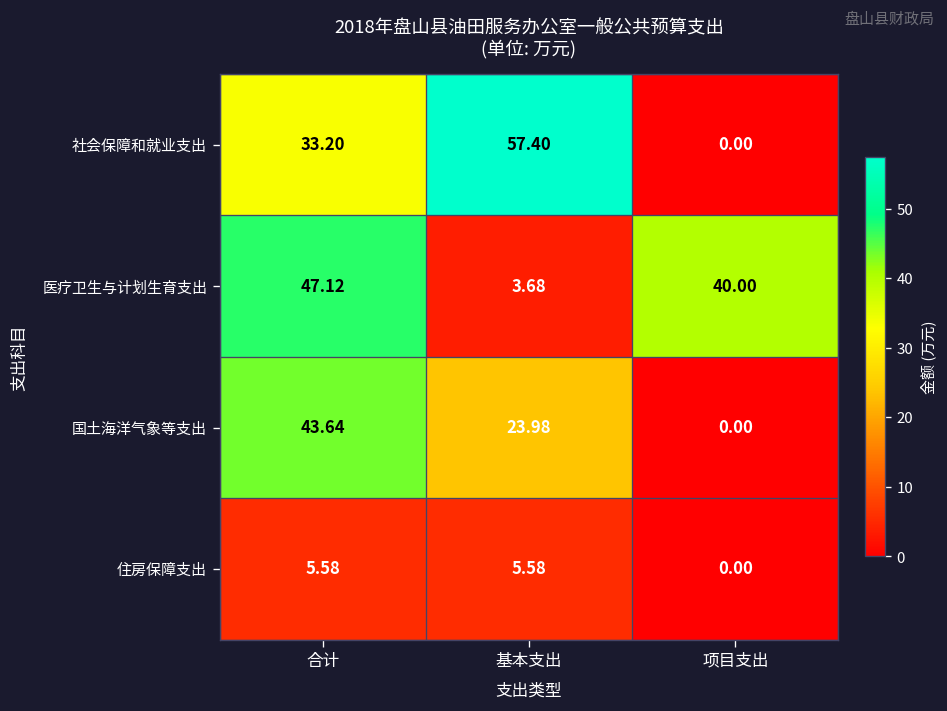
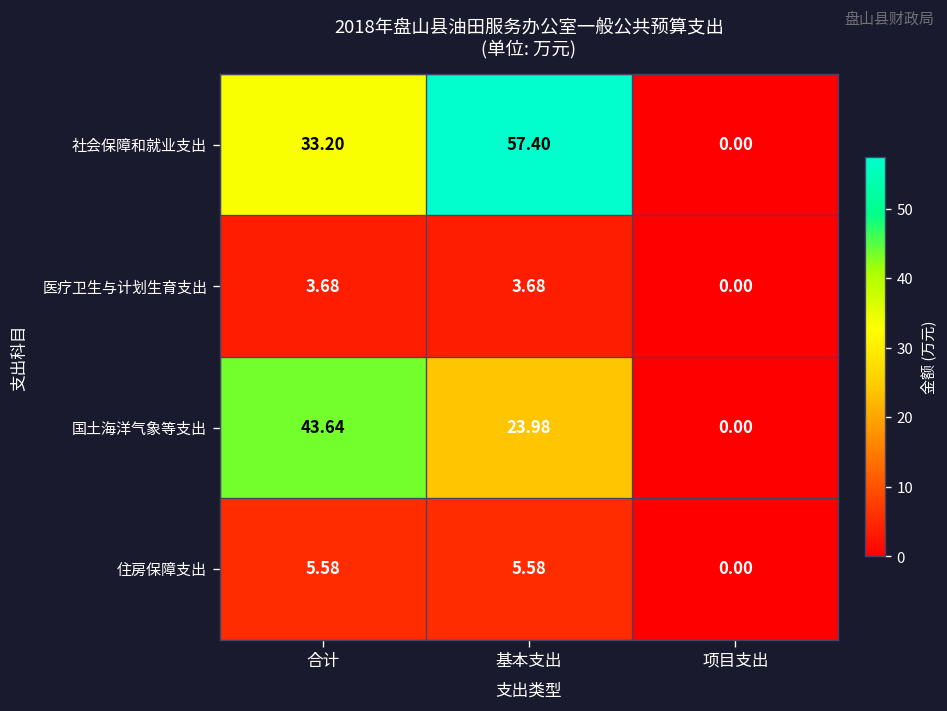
医疗卫生与计划生育支出, 合计: 47.12 -> 3.68
医疗卫生与计划生育支出, 项目支出: 40.00 -> 0.00
